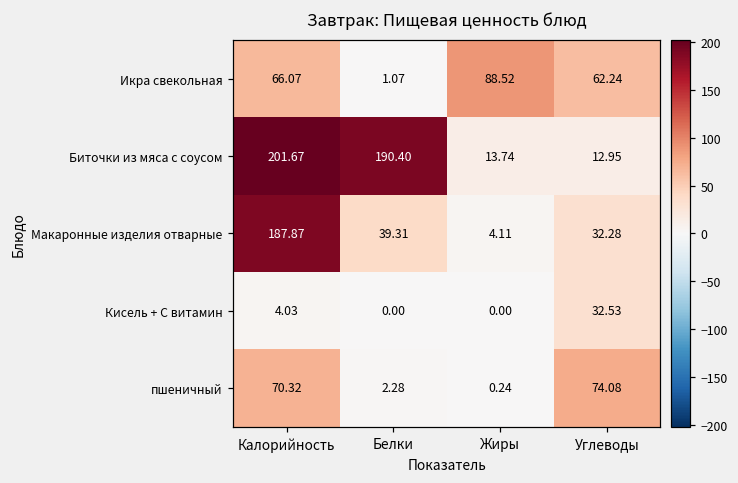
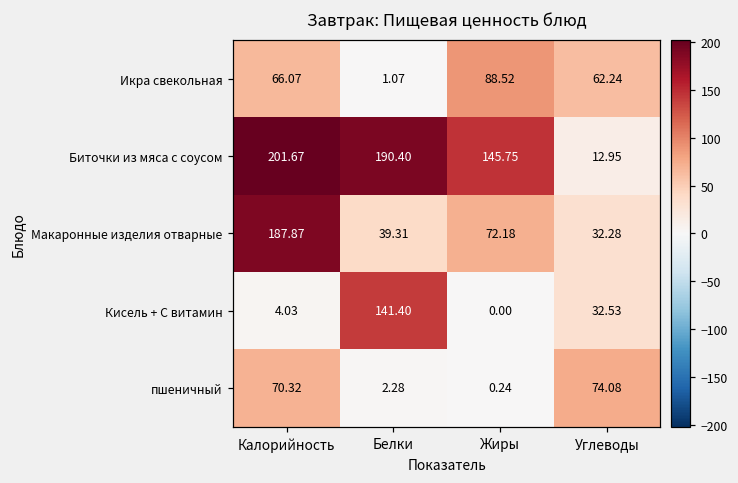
Биточки из мяса с соусом, Жиры: 13.74 -> 145.75
Макаронные изделия отварные, Жиры: 4.11 -> 72.18
Кисель + С витамин, Белки: 0.00 -> 141.40
